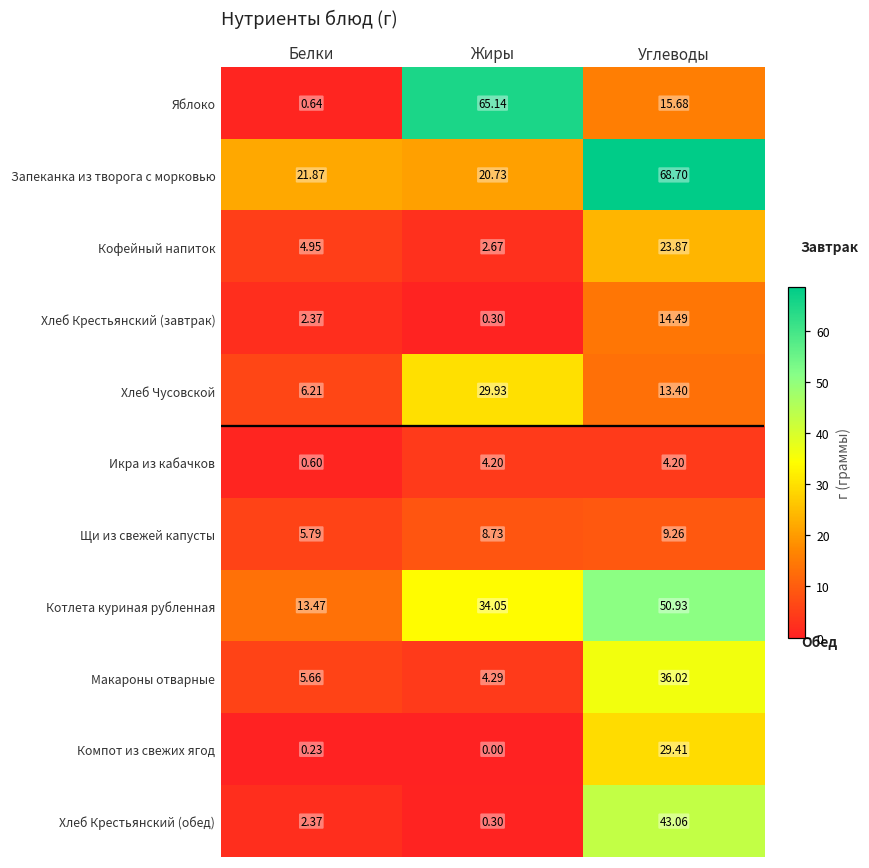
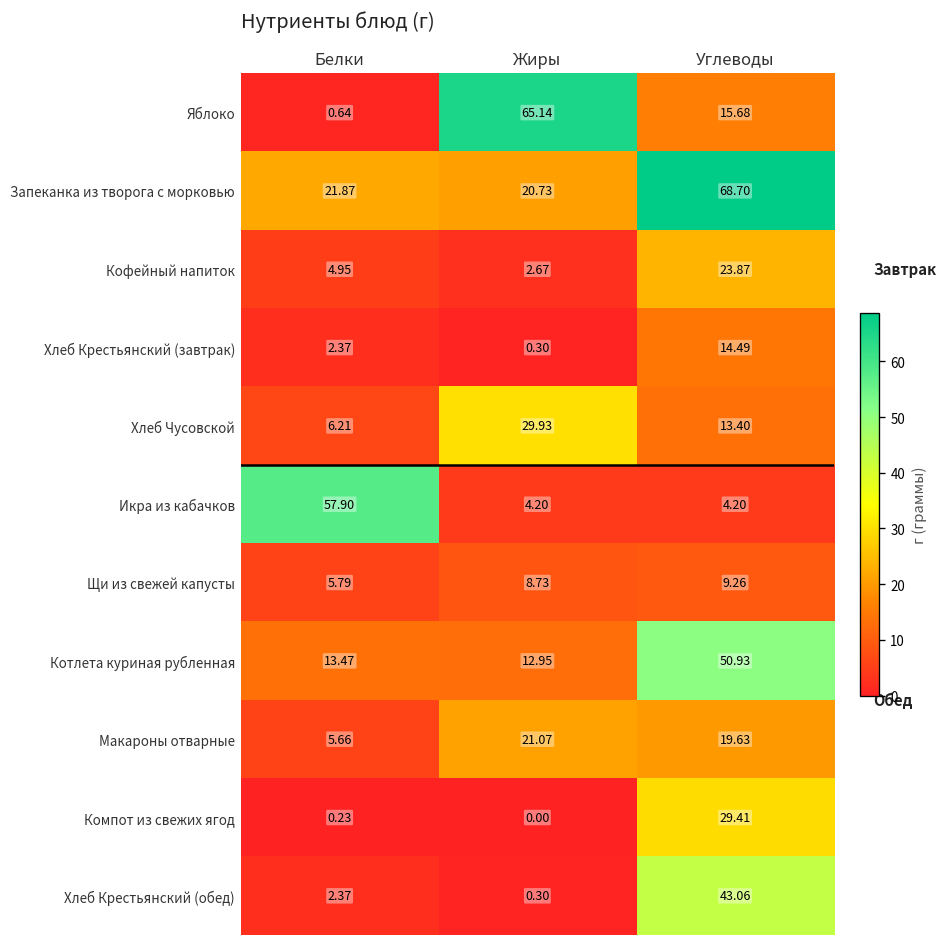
Икра из кабачков, Белки: 0.60 -> 57.90
Котлета куриная рубленная, Жиры: 34.05 -> 12.95
Макароны отварные, Жиры: 4.29 -> 21.07
Макароны отварные, Углеводы: 36.02 -> 19.63
